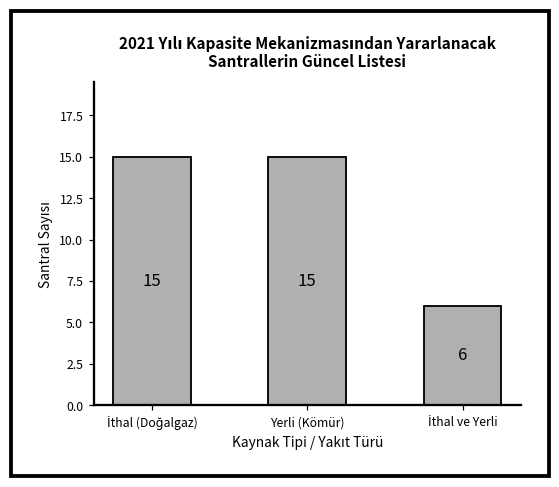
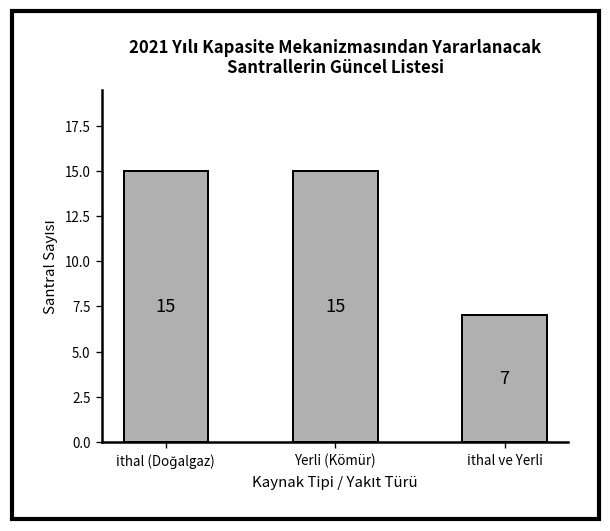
İthal ve Yerli: 6 -> 7
